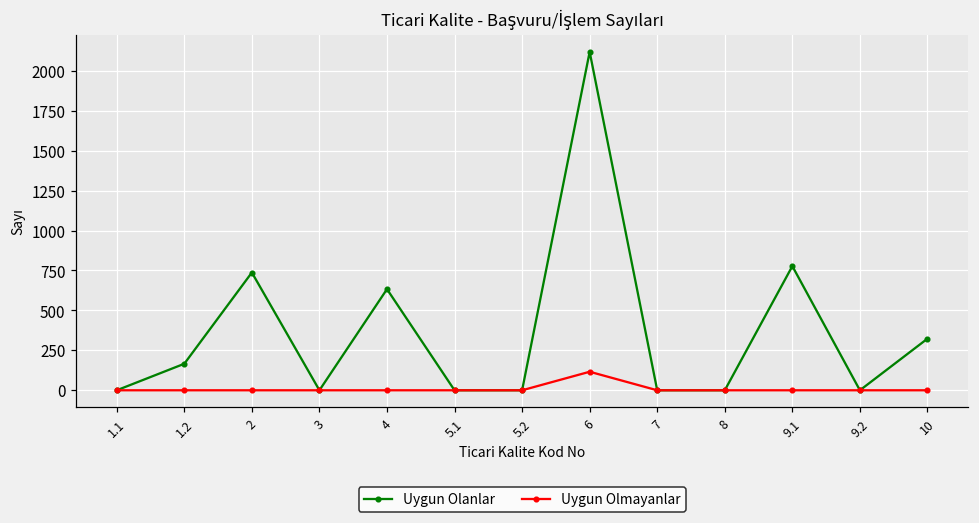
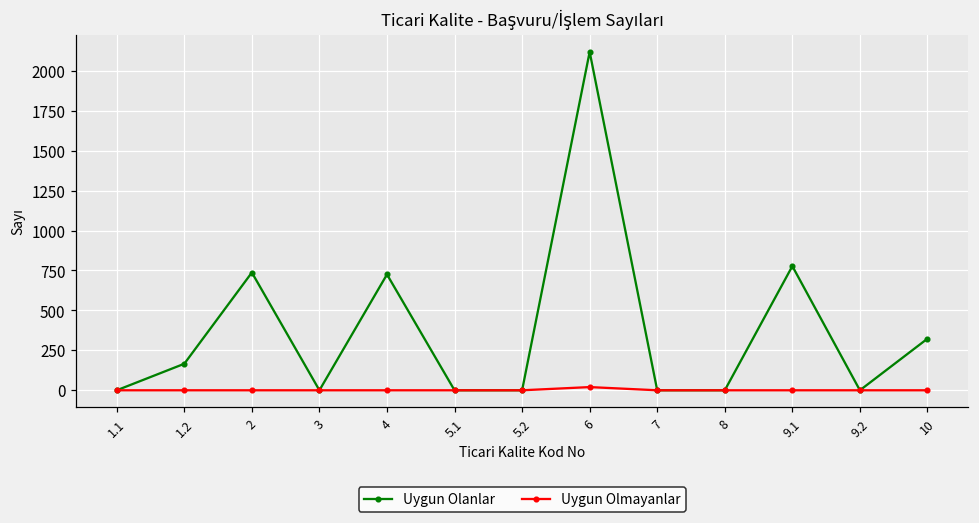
Uygun Olanlar, 4: 630 -> 730
Uygun Olmayanlar, 6: 120 -> 20
